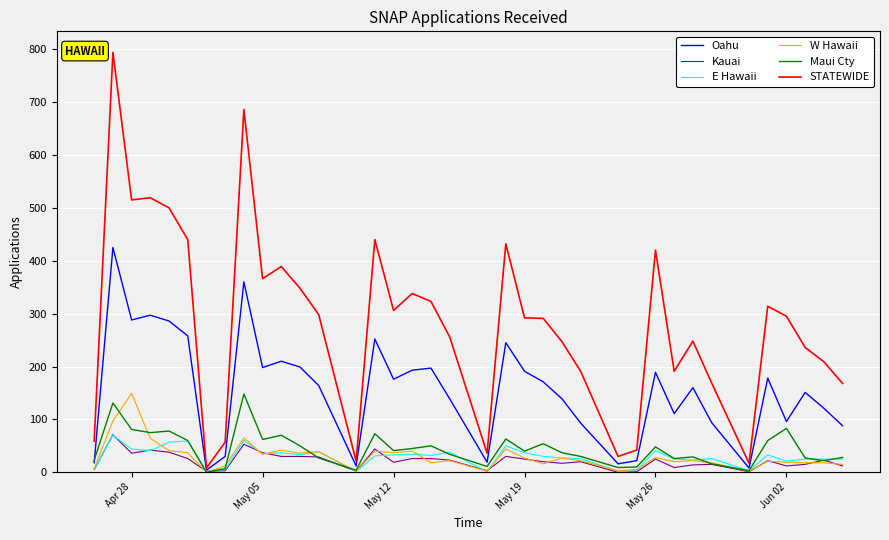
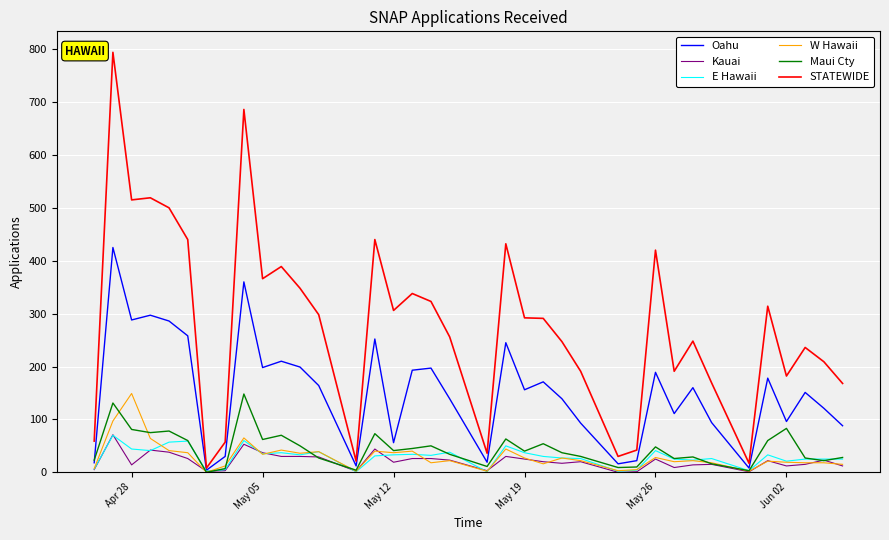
Kauai, Apr 28: 40 -> 10
Oahu, May 12: 180 -> 60
Oahu, May 19: 190 -> 160
STATEWIDE, Jun 02: 300 -> 180
